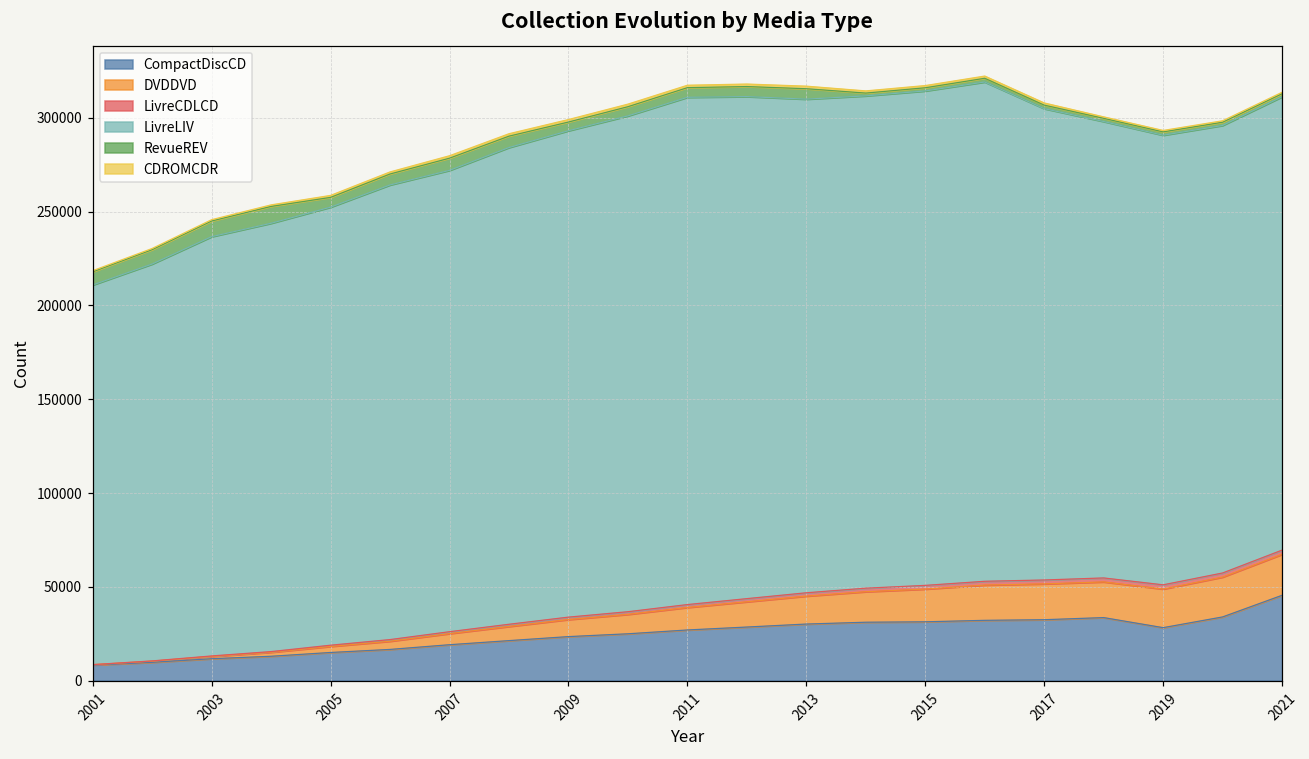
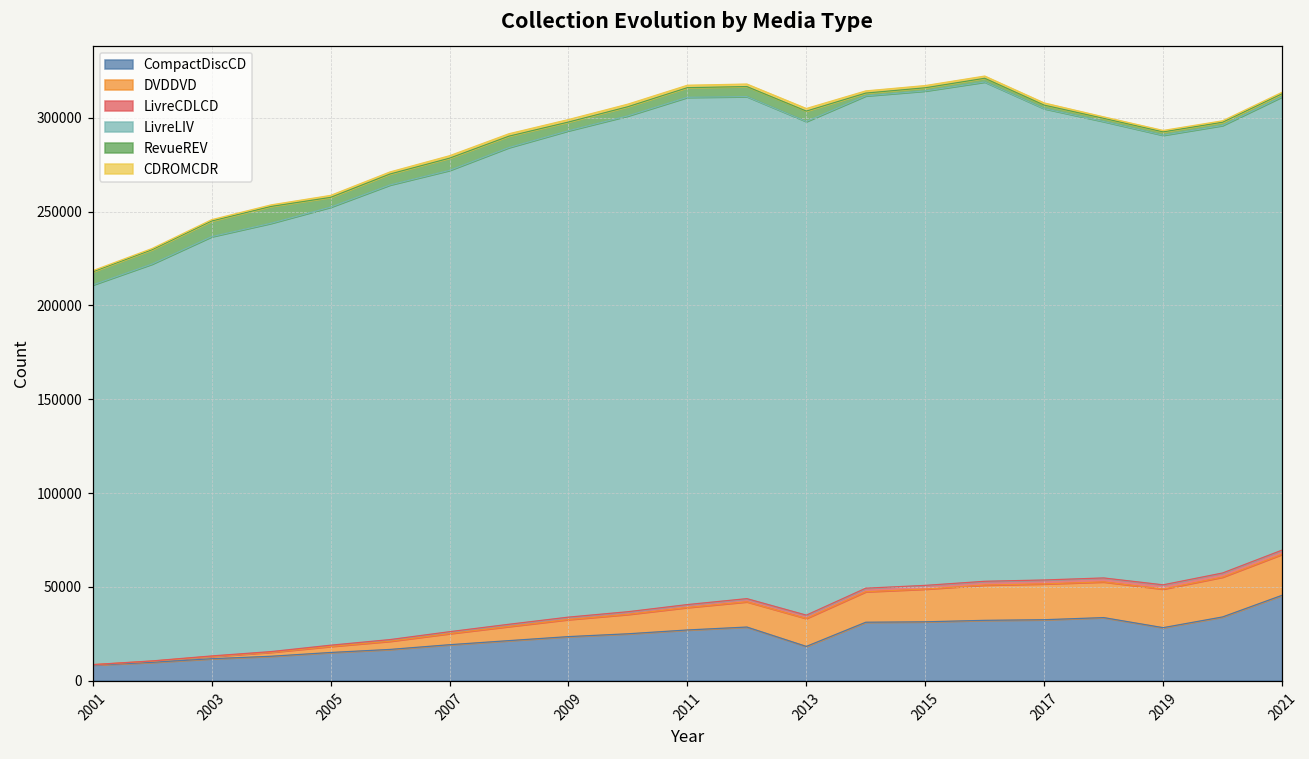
CompactDiscCD, 2013: 30000 -> 18000
